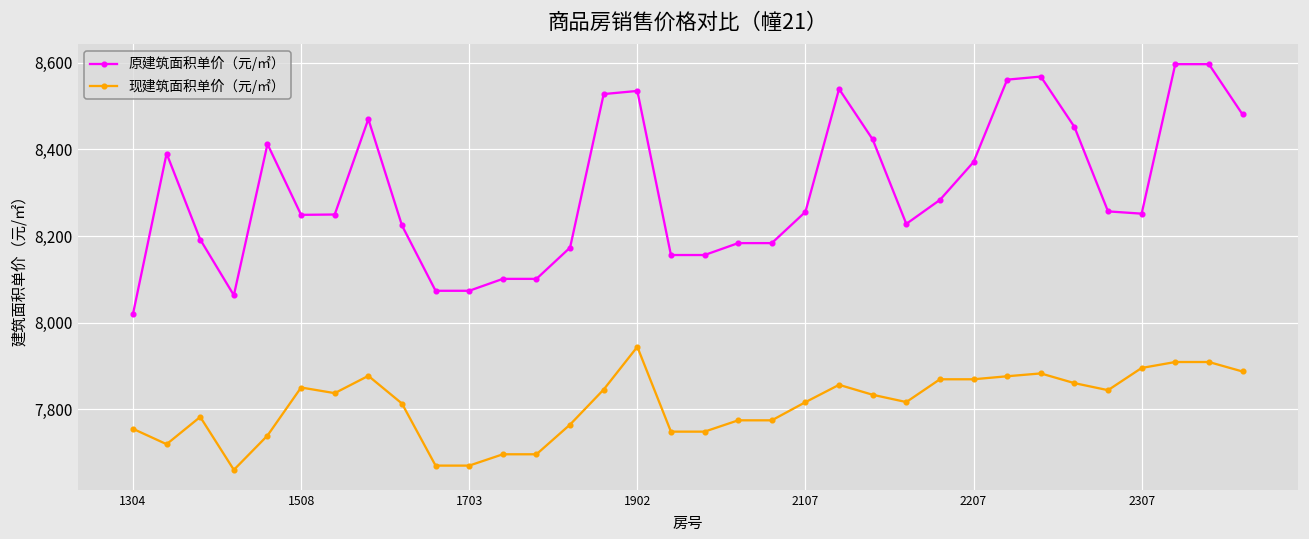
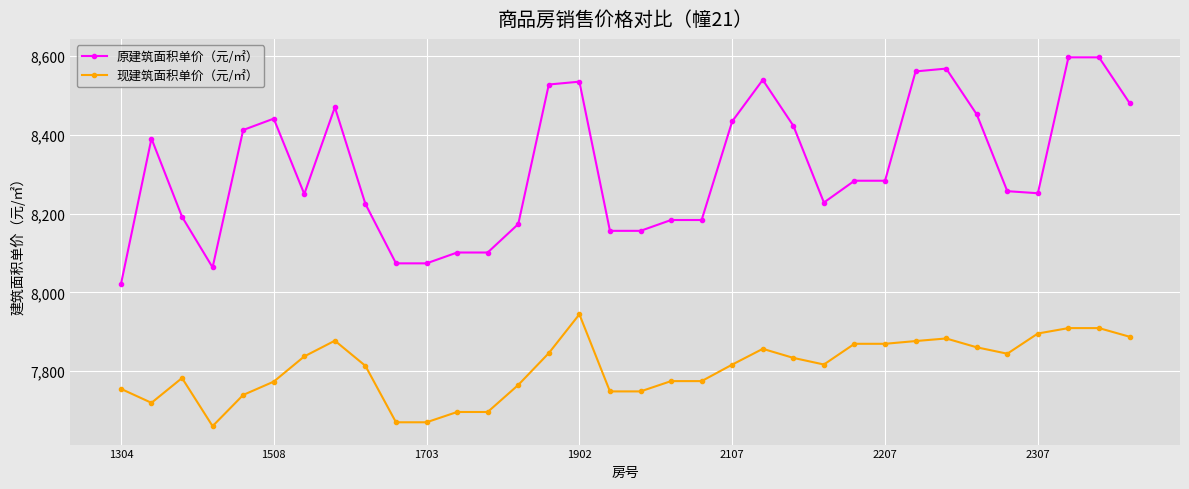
原建筑面积单价（元/㎡）, 1508: 8,250 -> 8,440
现建筑面积单价（元/㎡）, 1508: 7,850 -> 7,770
原建筑面积单价（元/㎡）, 2107: 8,260 -> 8,430
原建筑面积单价（元/㎡）, 2207: 8,370 -> 8,280
